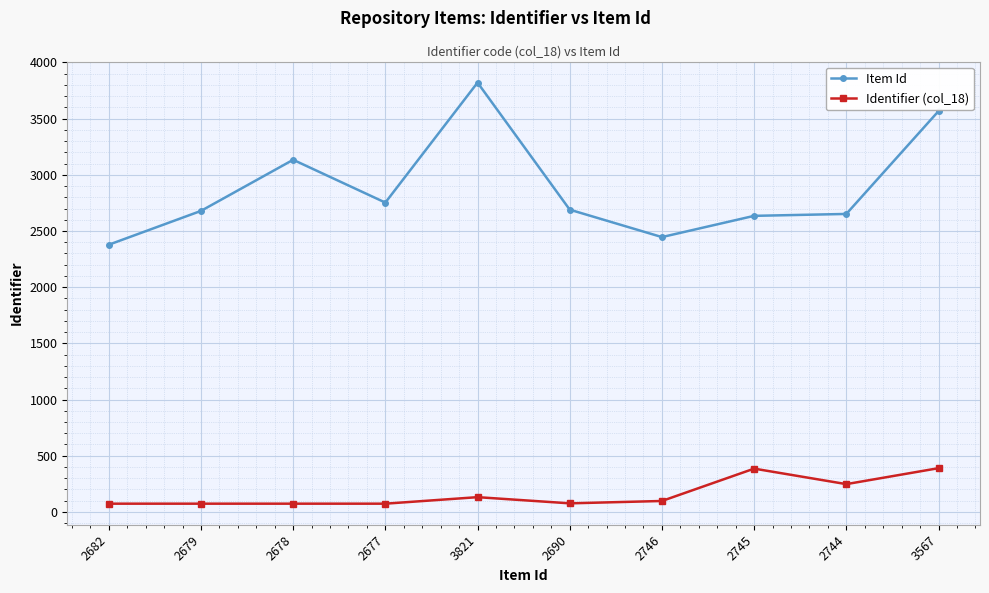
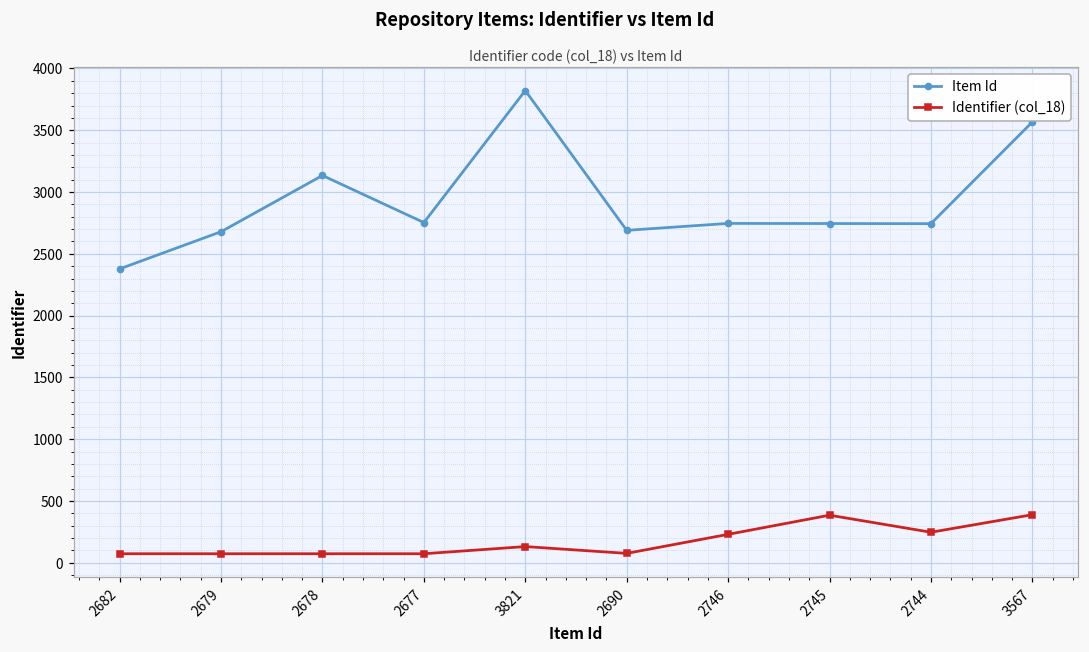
Item Id, 2746: 2450 -> 2750
Identifier (col_18), 2746: 100 -> 230
Item Id, 2745: 2640 -> 2750
Item Id, 2744: 2650 -> 2740
